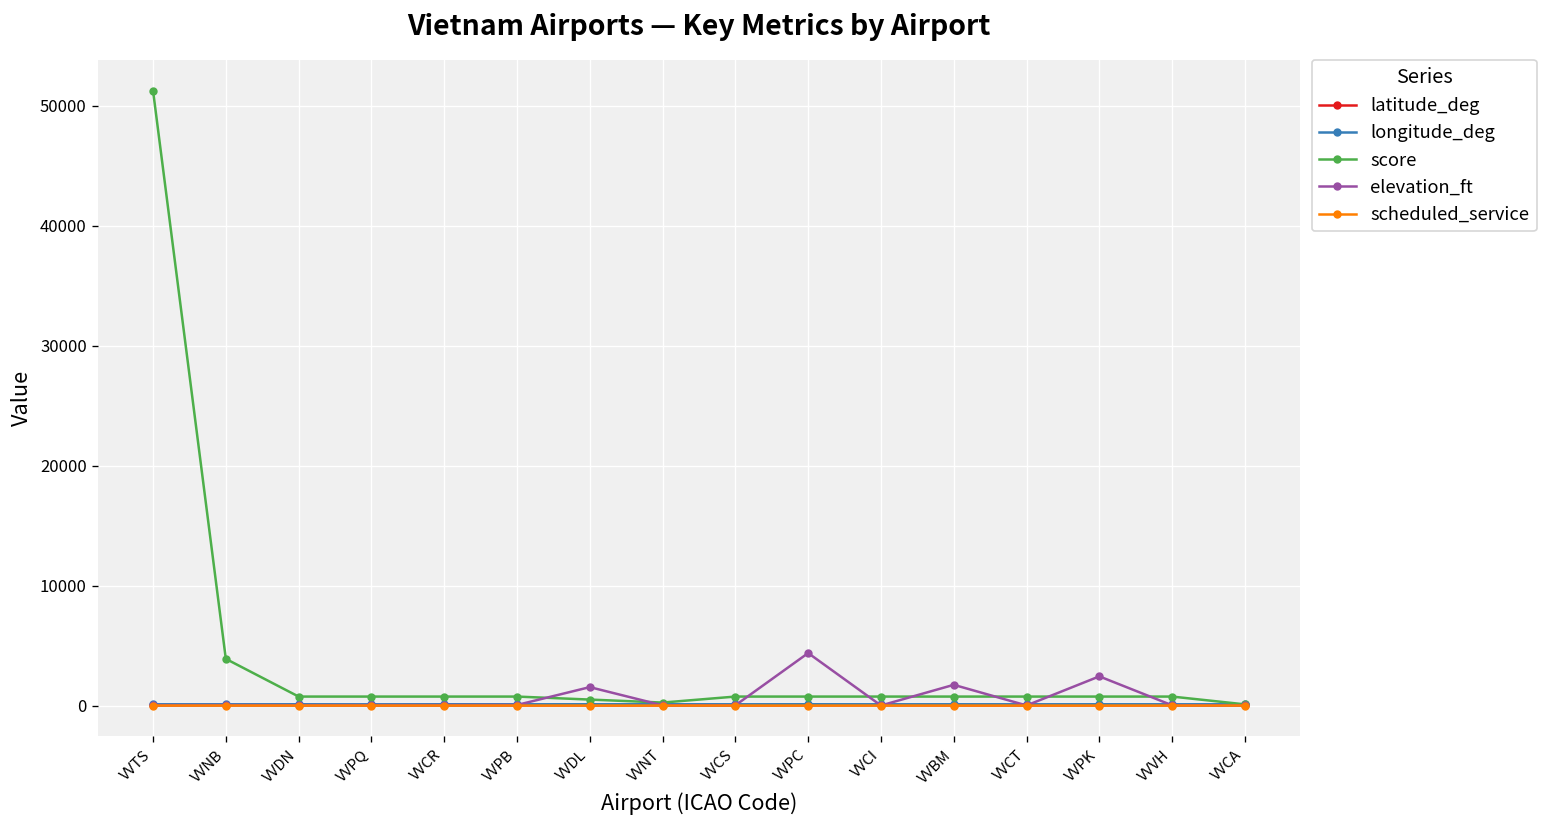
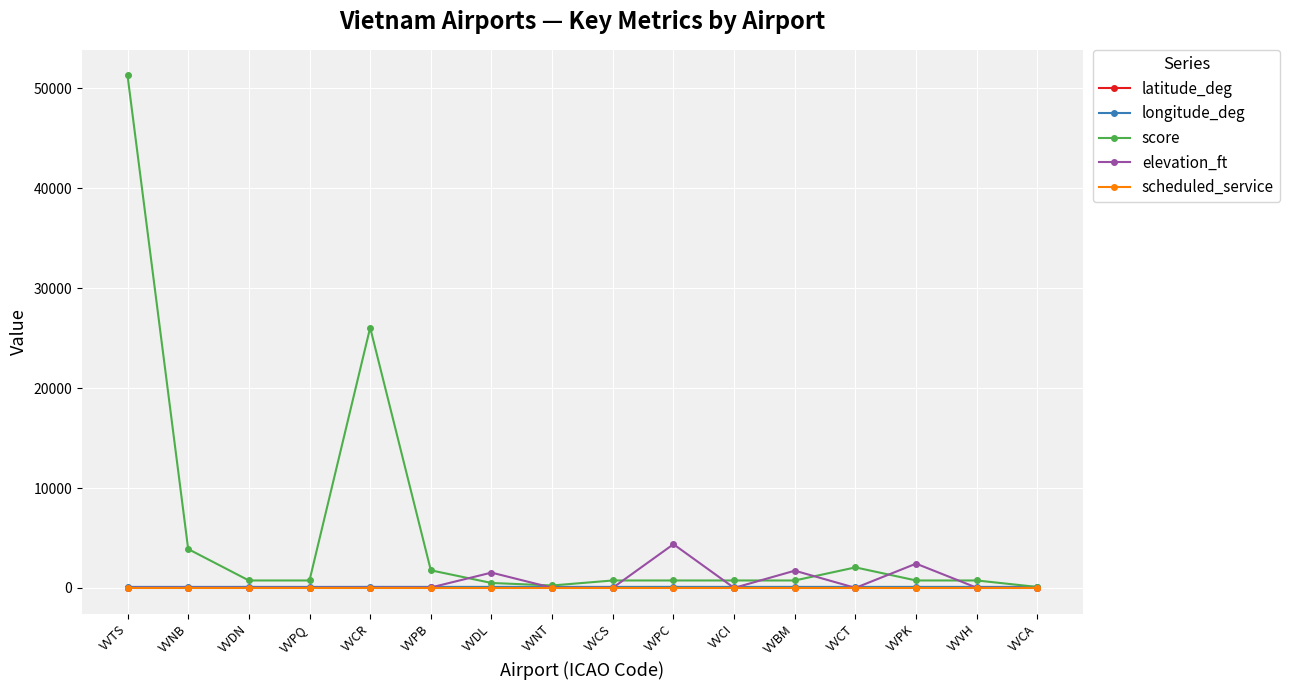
score, VVCR: 1000 -> 26000
score, VVPB: 1000 -> 2000
score, VVCT: 1000 -> 2000
